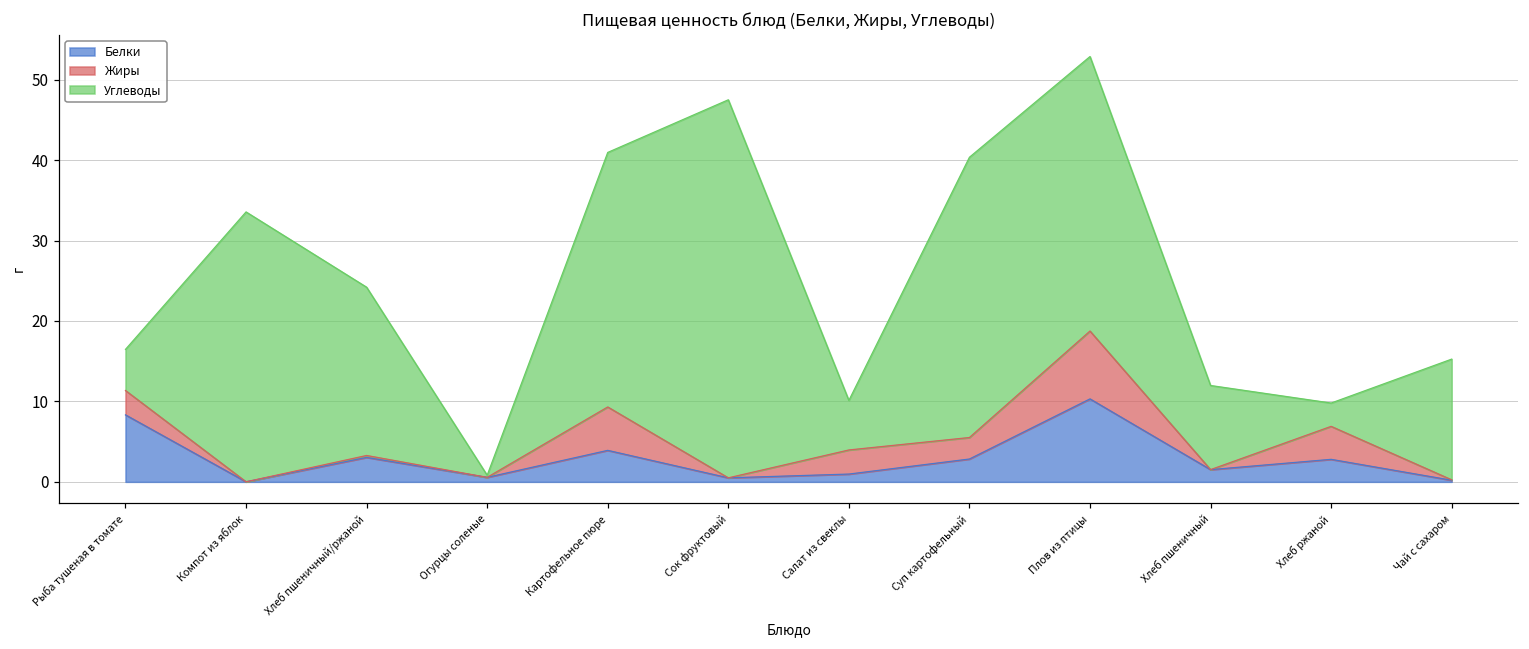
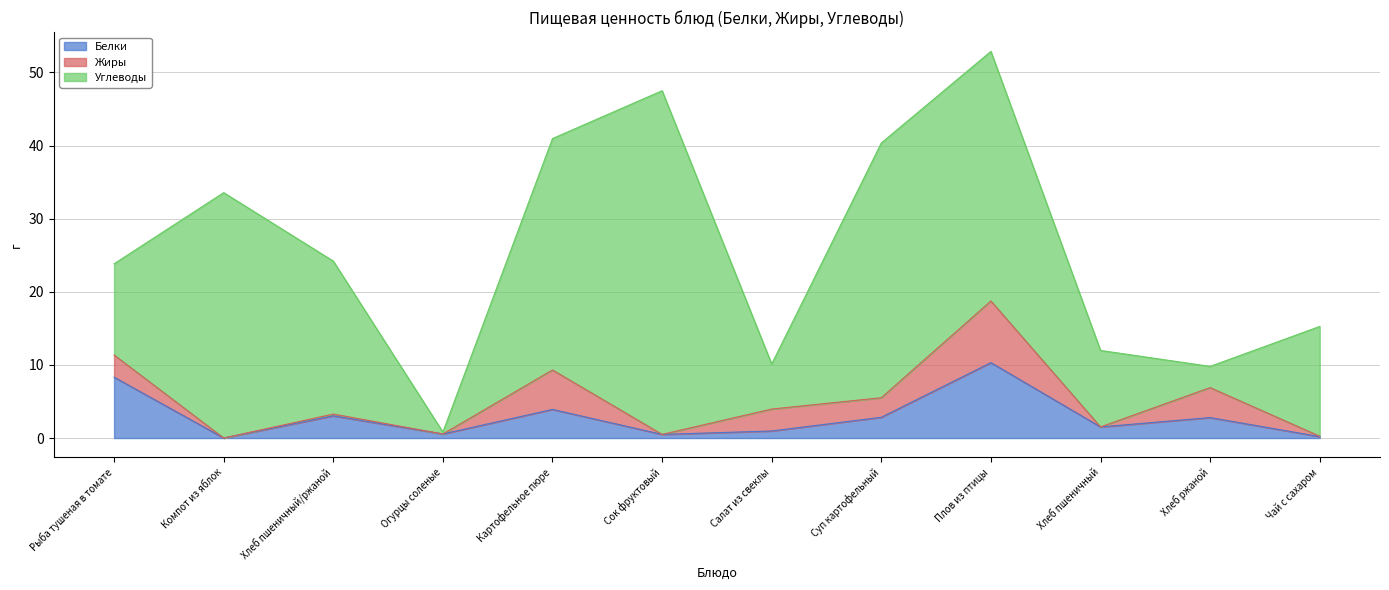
Углеводы, Рыба тушеная в томате: 5 -> 12
